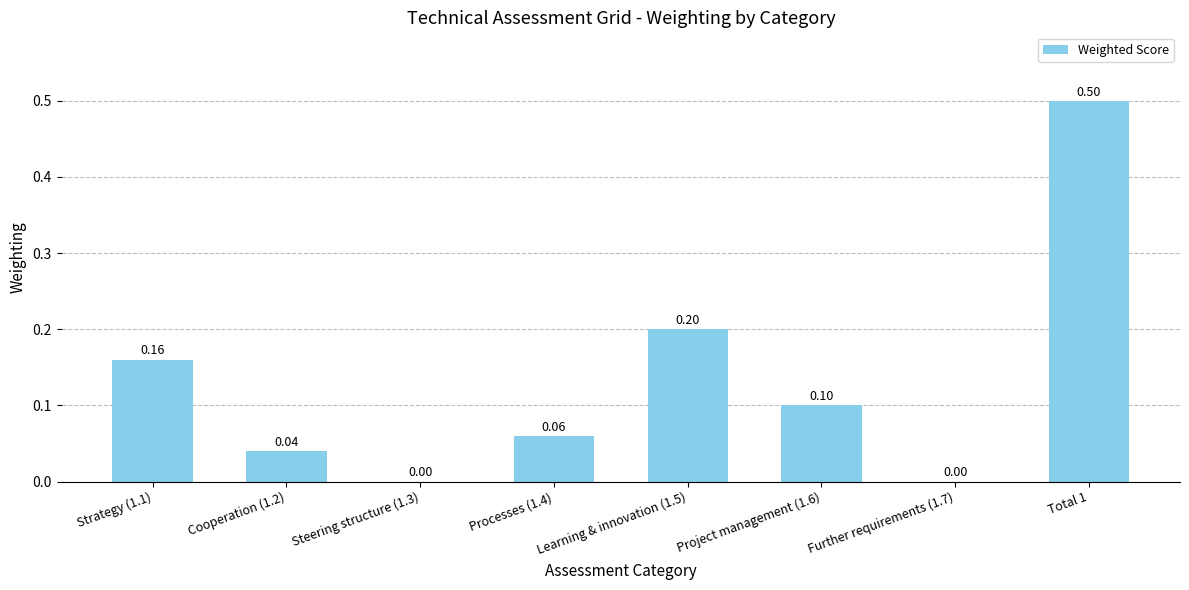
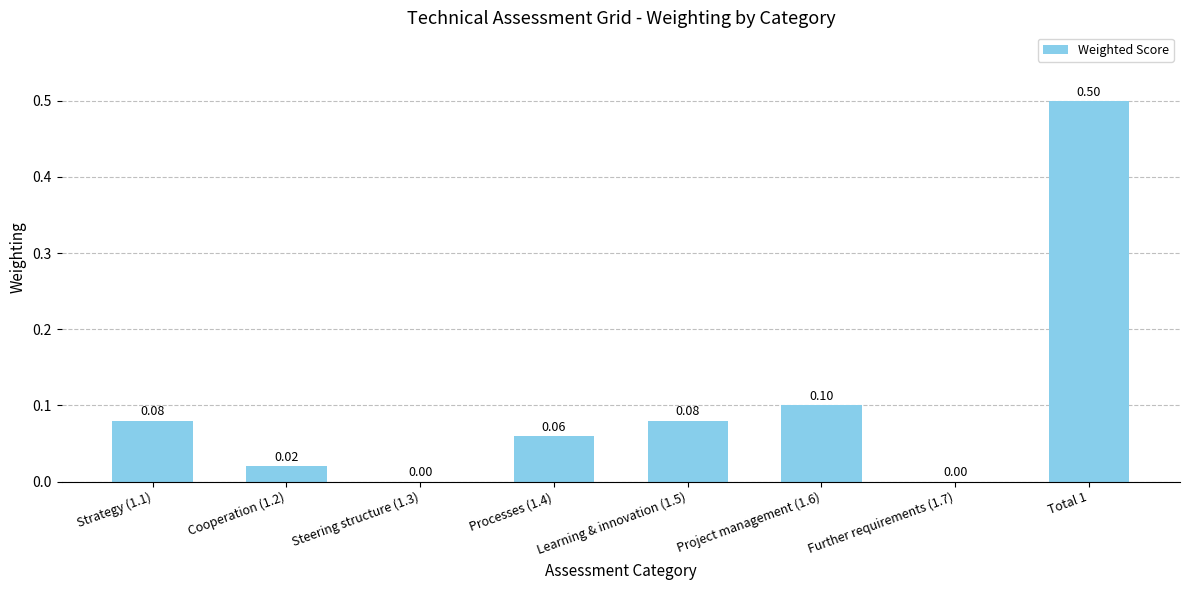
Strategy (1.1): 0.16 -> 0.08
Cooperation (1.2): 0.04 -> 0.02
Learning & innovation (1.5): 0.20 -> 0.08
